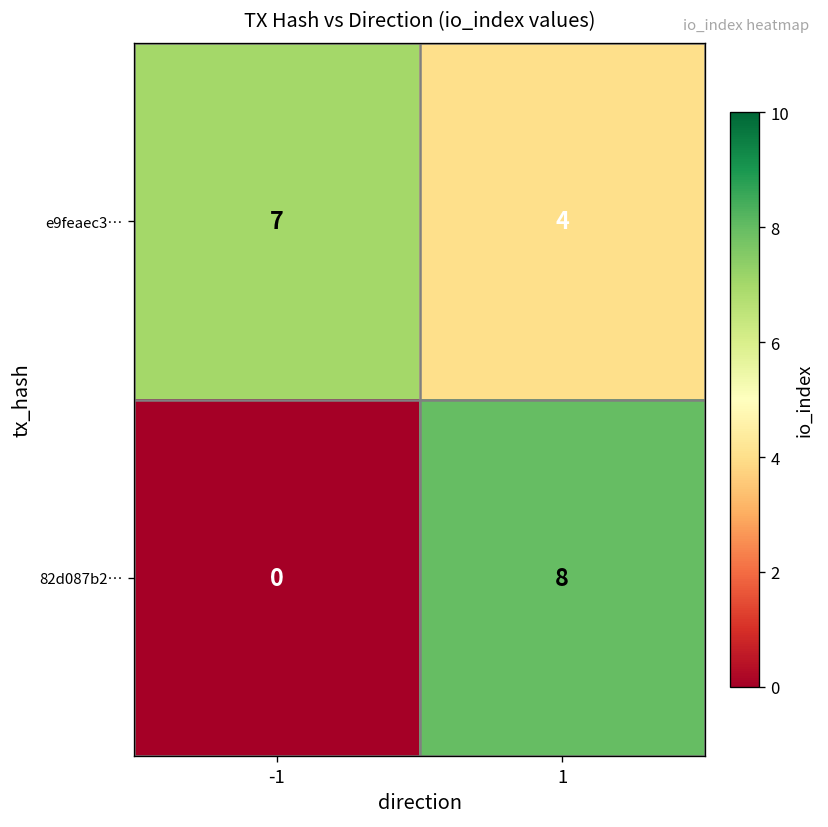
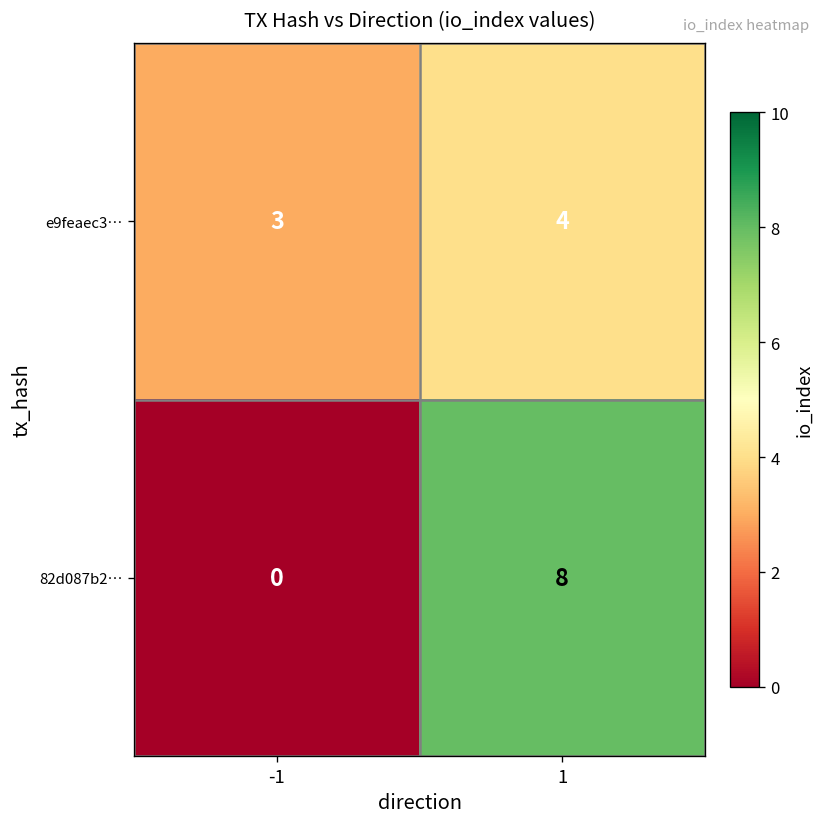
e9feaec3…, -1: 7 -> 3
